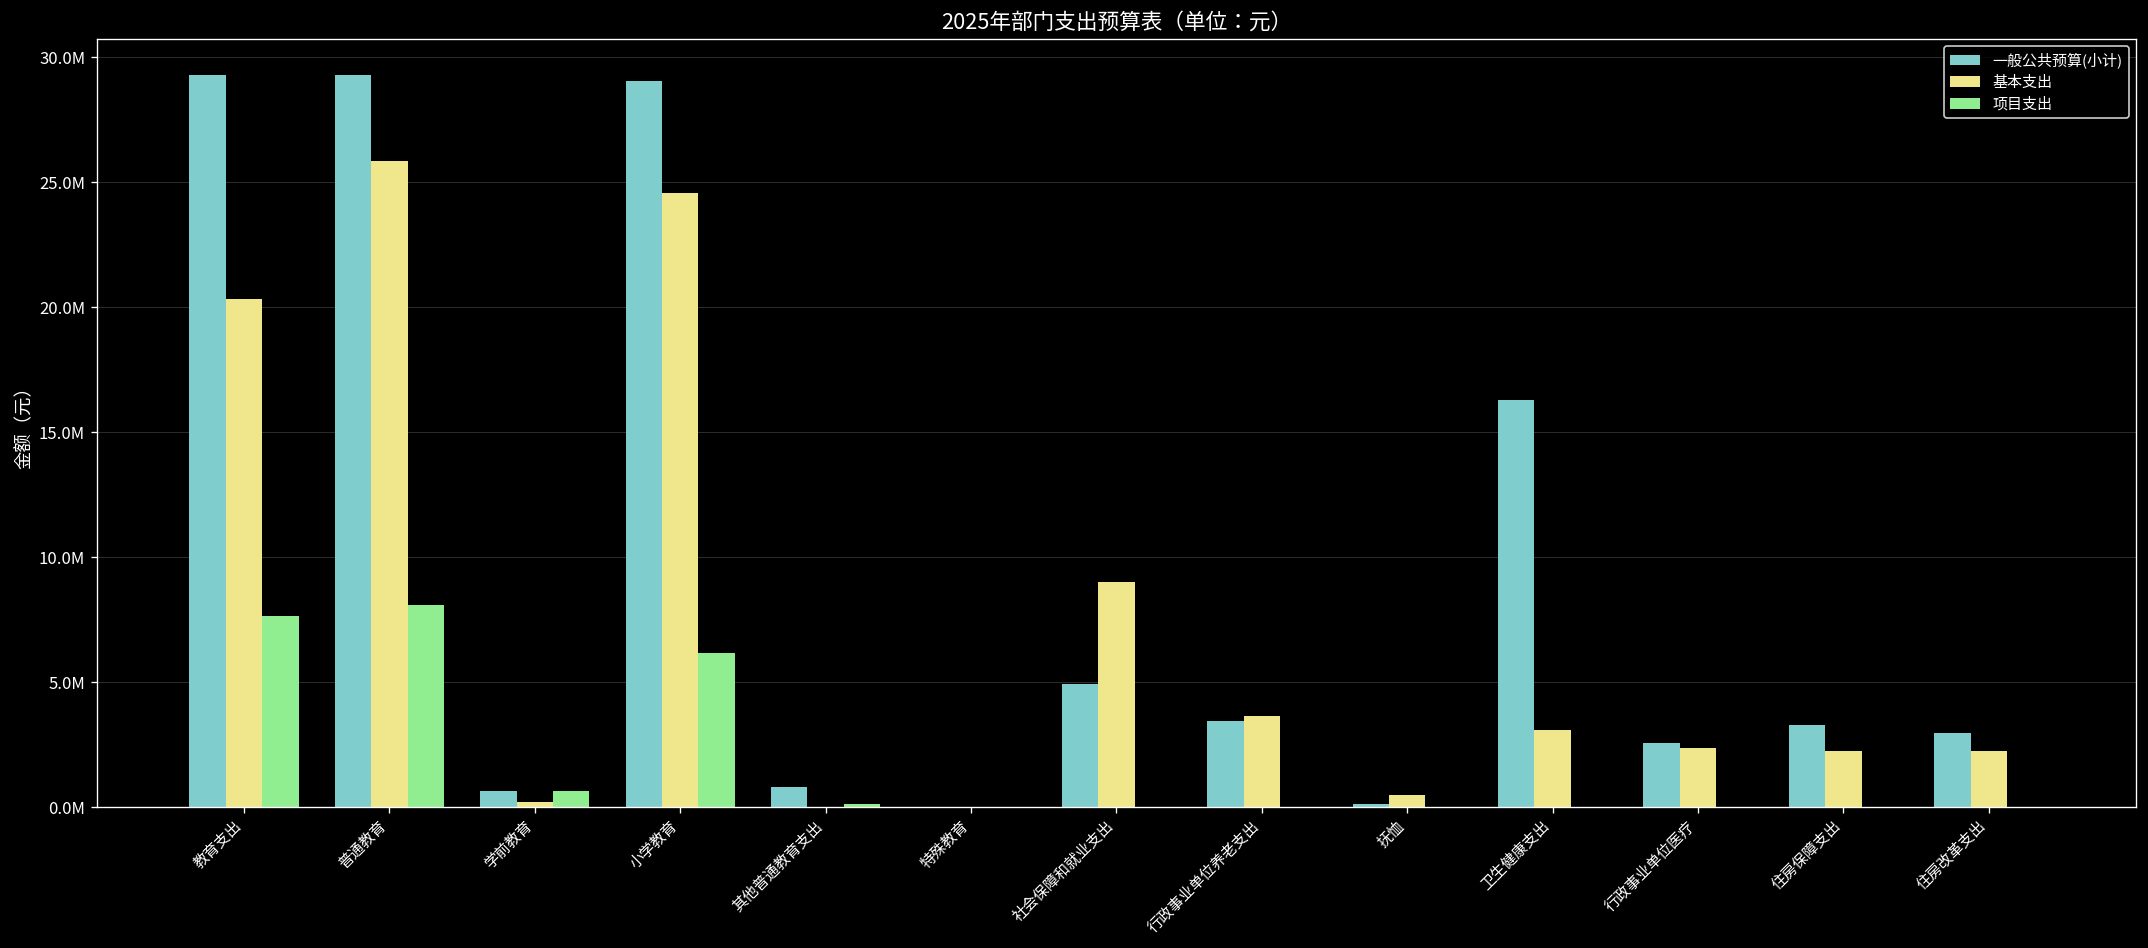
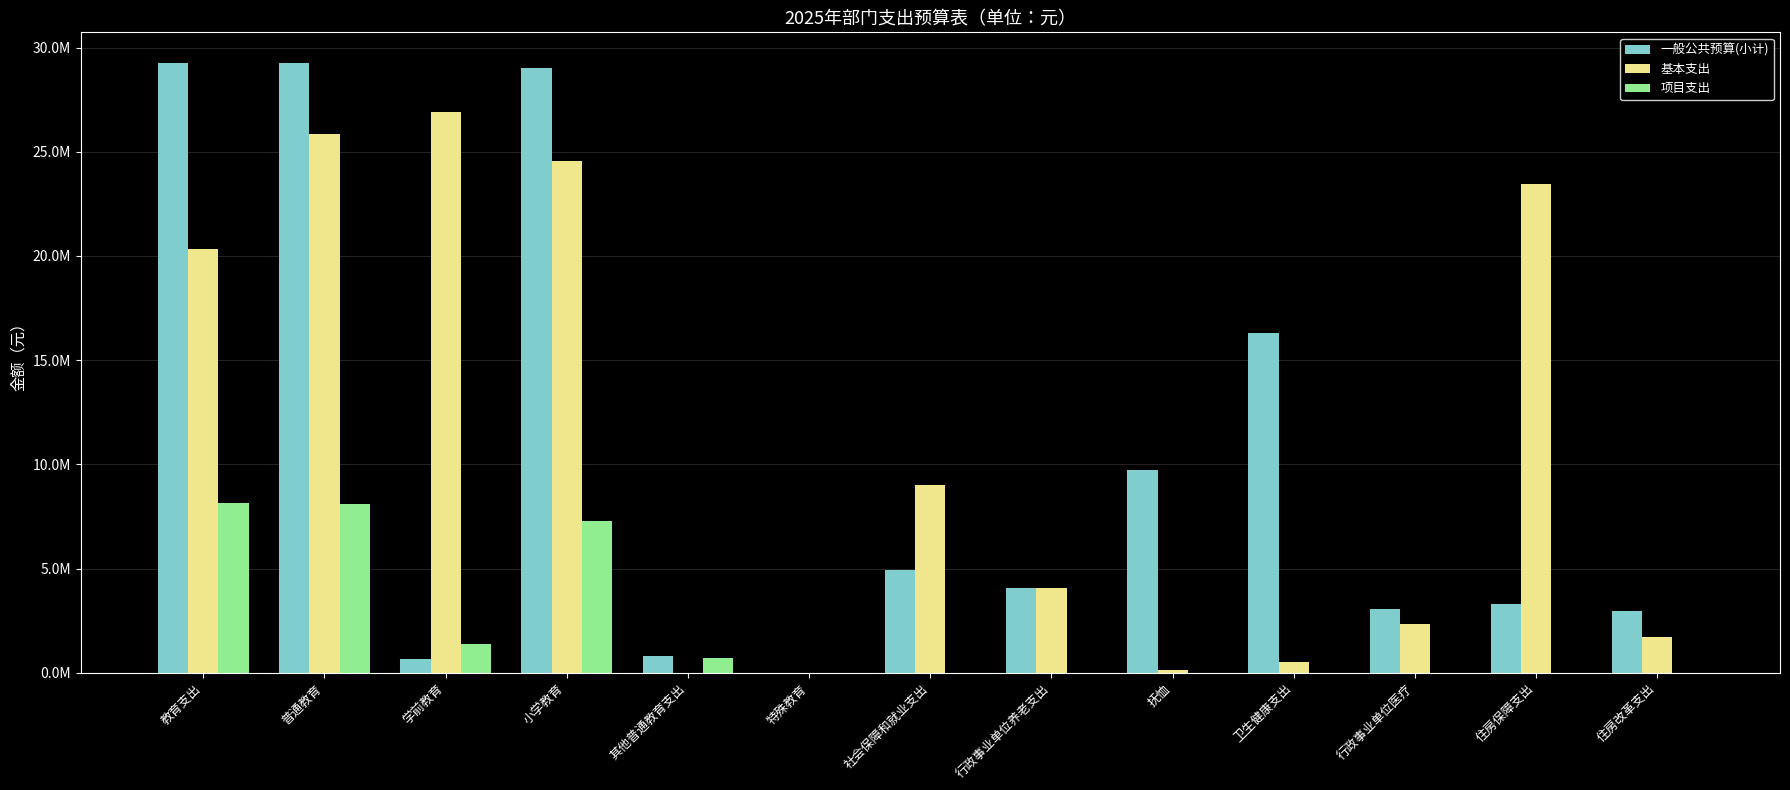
项目支出, 教育支出: 7700000 -> 8100000
基本支出, 学前教育: 200000 -> 26900000
项目支出, 学前教育: 600000 -> 1400000
项目支出, 小学教育: 6200000 -> 7300000
项目支出, 其他普通教育支出: 100000 -> 700000
一般公共预算(小计), 行政事业单位养老支出: 3400000 -> 4100000
基本支出, 行政事业单位养老支出: 3600000 -> 4100000
一般公共预算(小计), 抚恤: 100000 -> 9700000
基本支出, 抚恤: 500000 -> 100000
基本支出, 卫生健康支出: 3100000 -> 500000
一般公共预算(小计), 行政事业单位医疗: 2600000 -> 3100000
基本支出, 住房保障支出: 2200000 -> 23400000
基本支出, 住房改革支出: 2200000 -> 1700000
